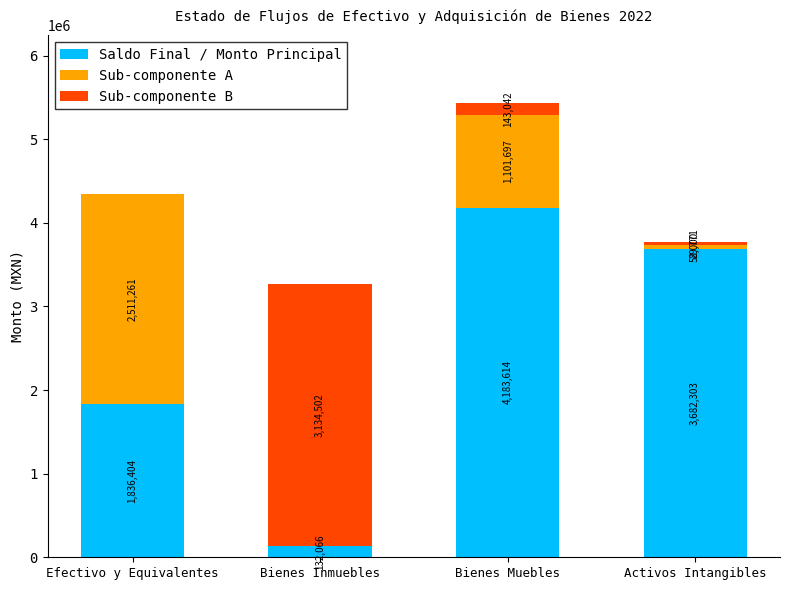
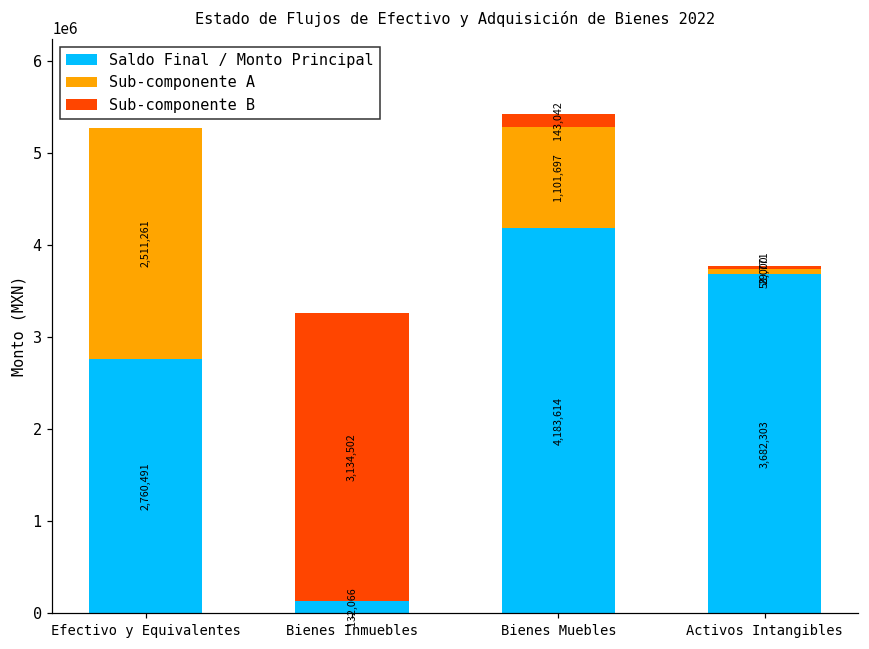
Saldo Final / Monto Principal, Efectivo y Equivalentes: 1,836,404 -> 2,760,491
